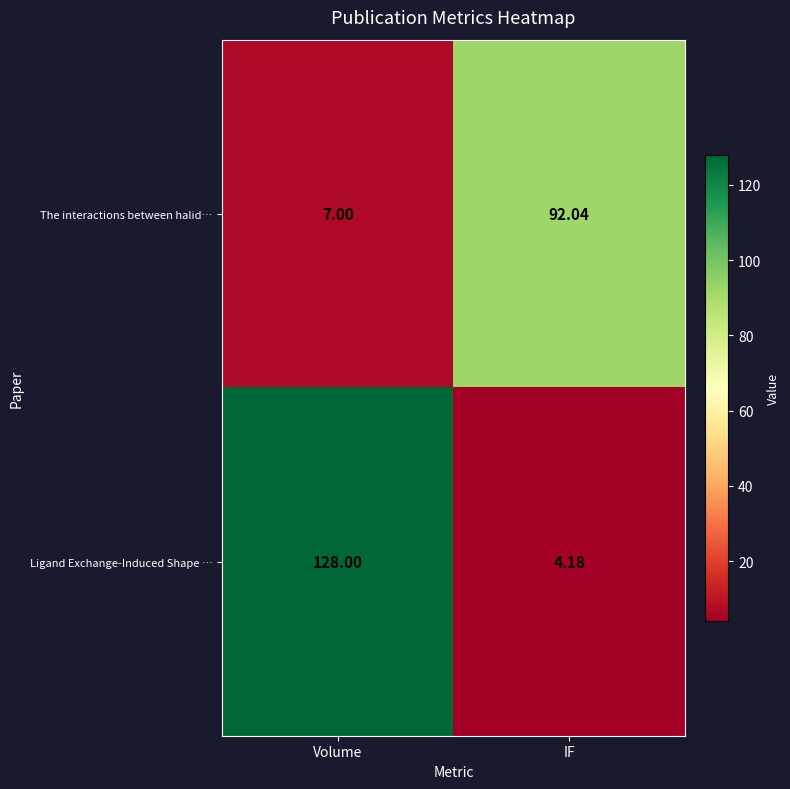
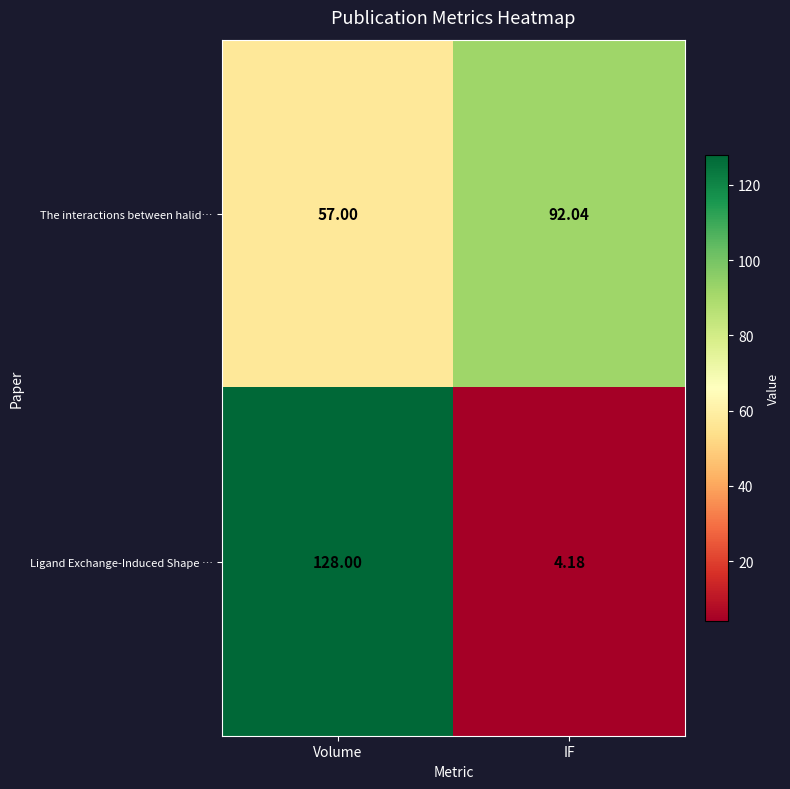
The interactions between halid…, Volume: 7.00 -> 57.00
